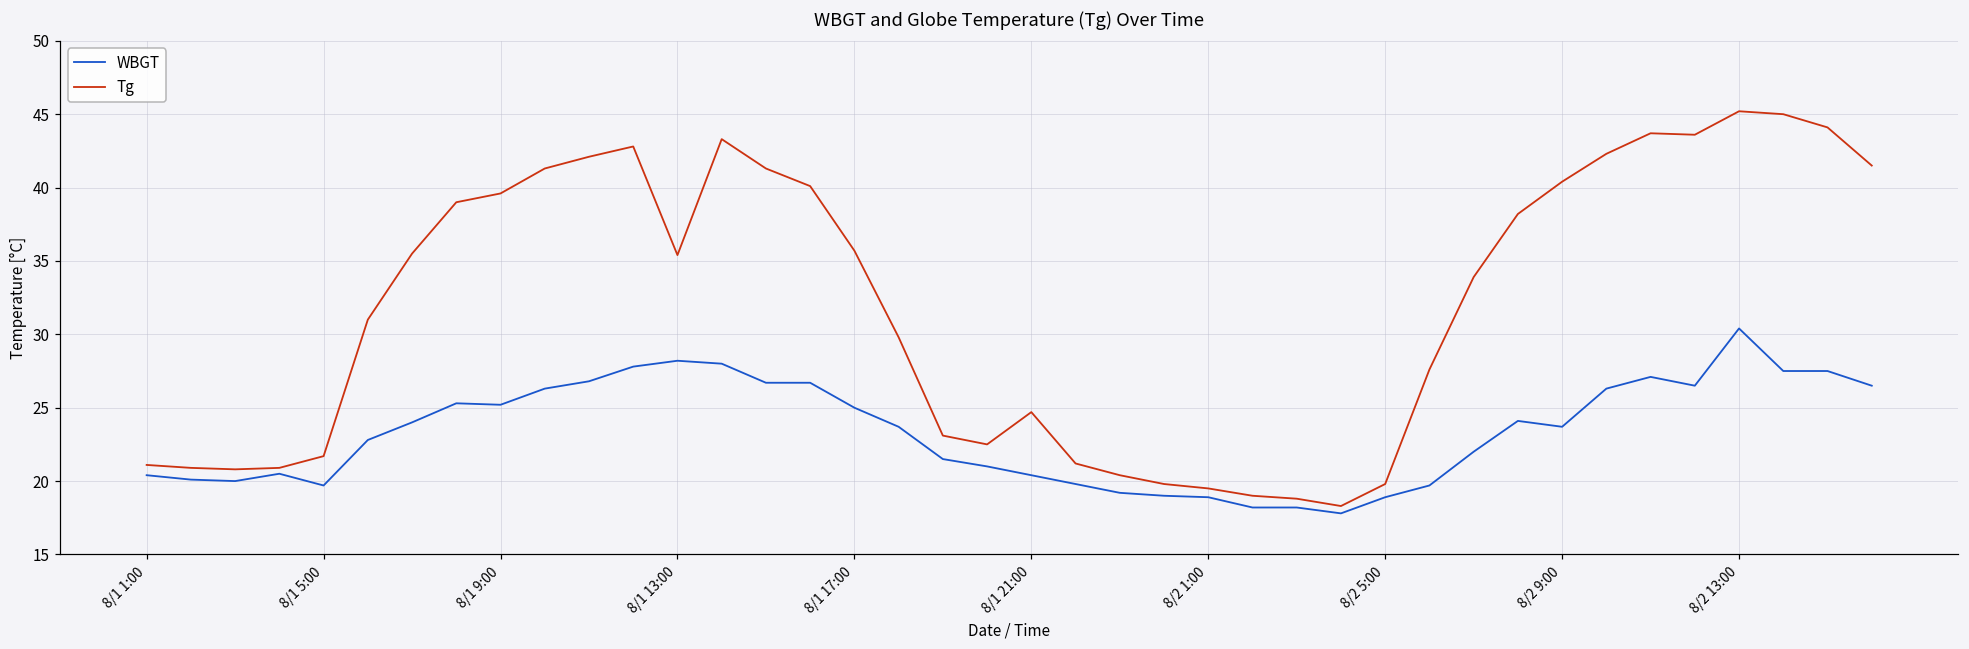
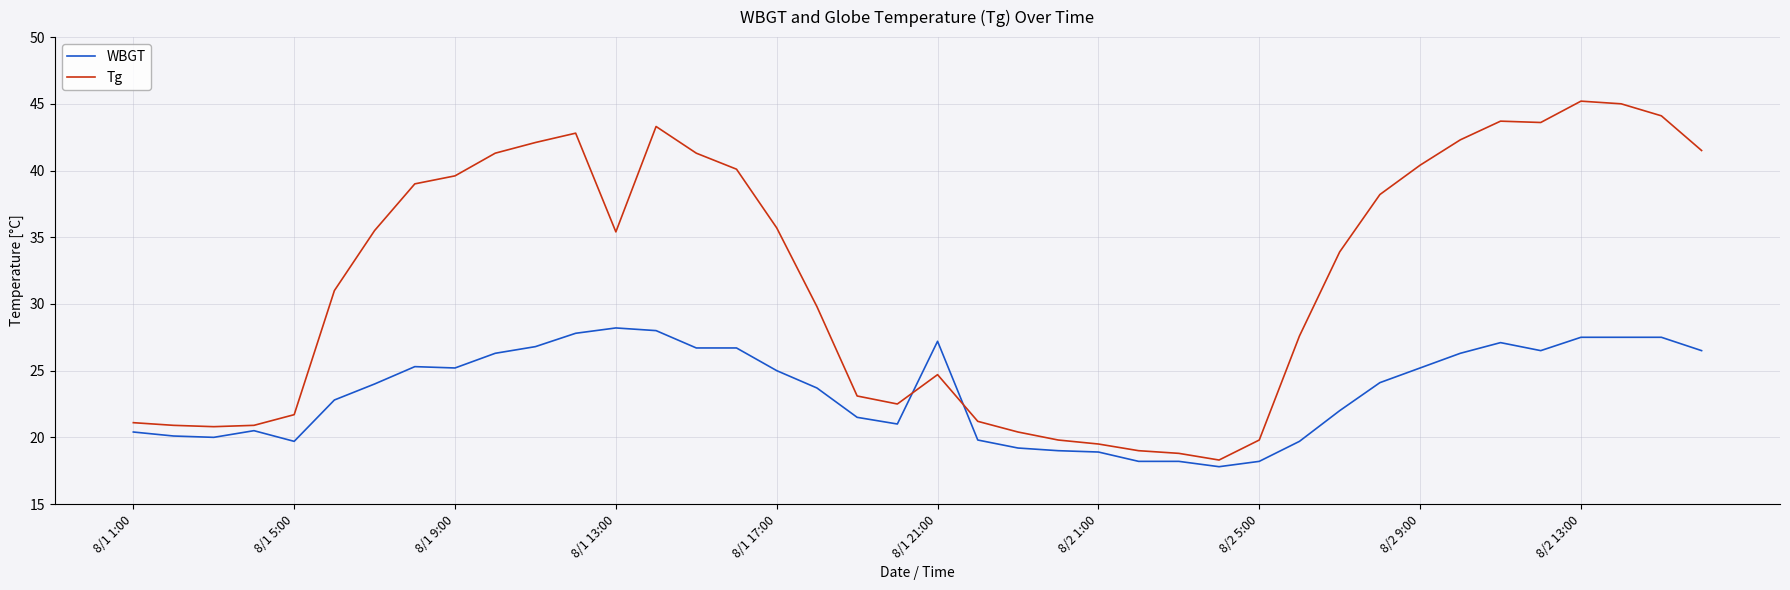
WBGT, 8/1 21:00: 20.4 -> 27.2
WBGT, 8/2 5:00: 18.9 -> 18.2
WBGT, 8/2 9:00: 23.7 -> 25.2
WBGT, 8/2 13:00: 30.4 -> 27.5
